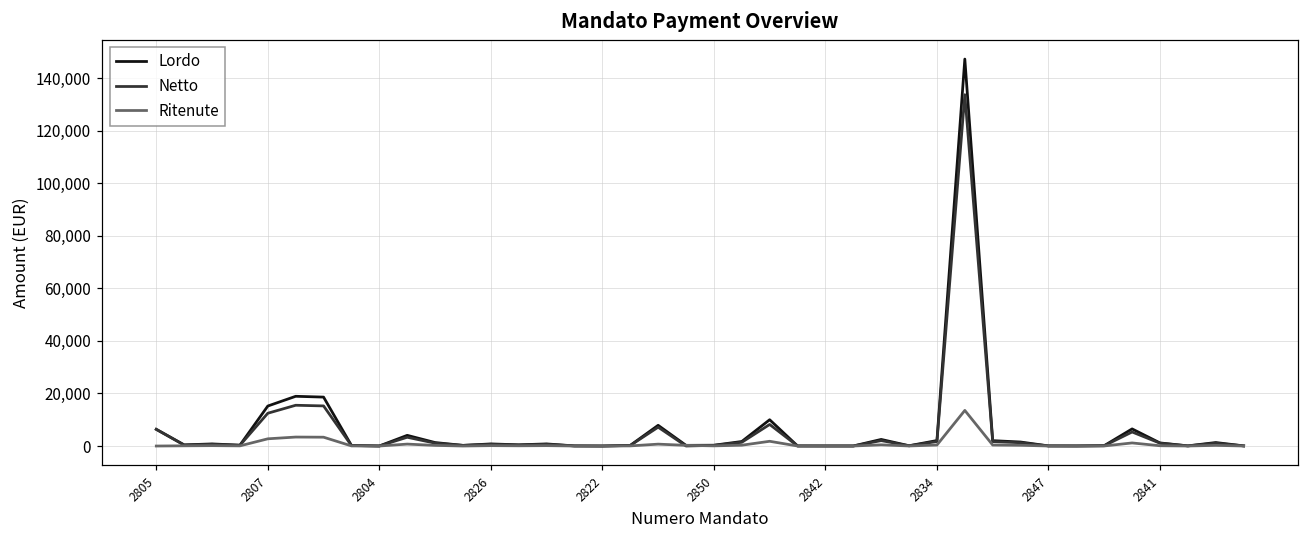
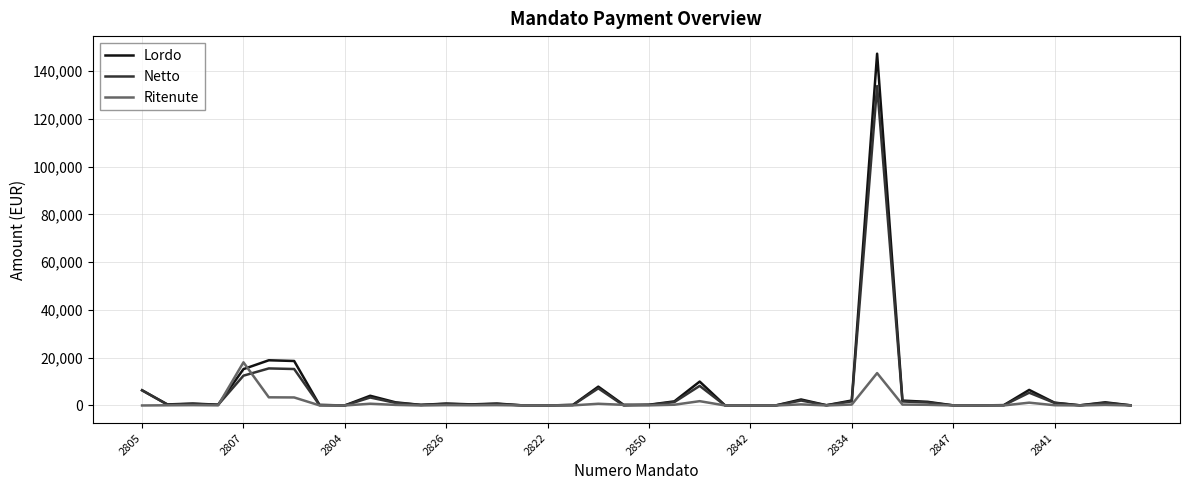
Ritenute, 2807: 3,000 -> 18,000
